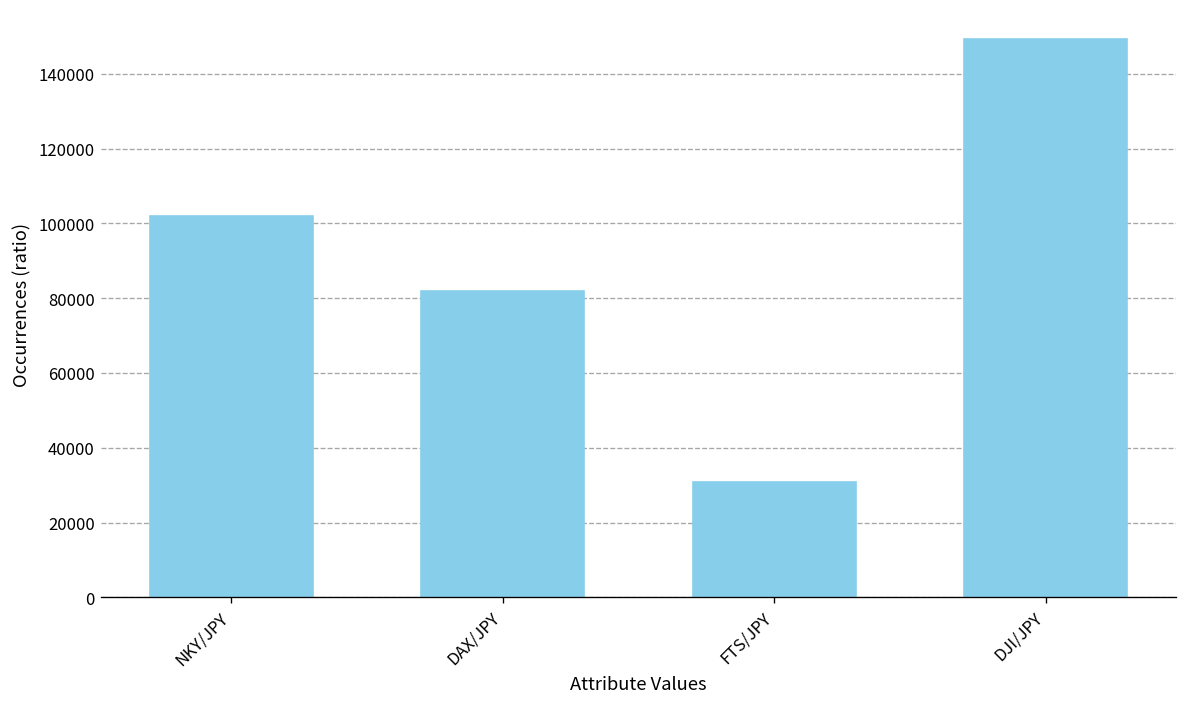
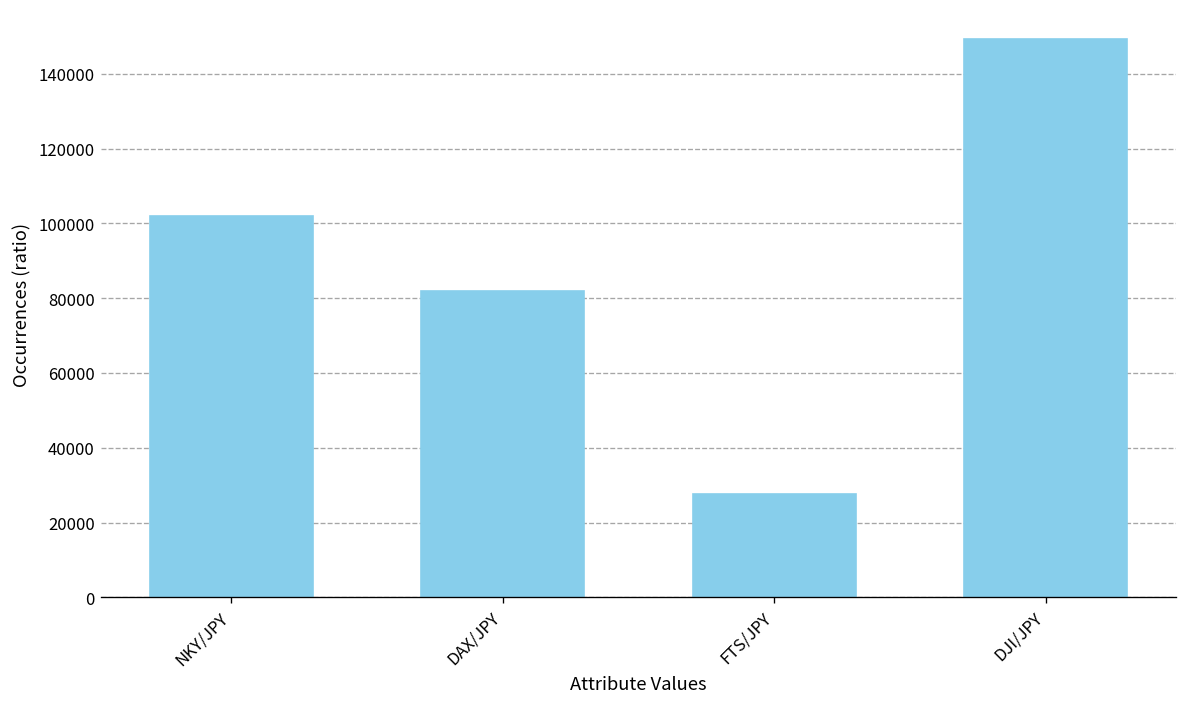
FTS/JPY: 31000 -> 28000
